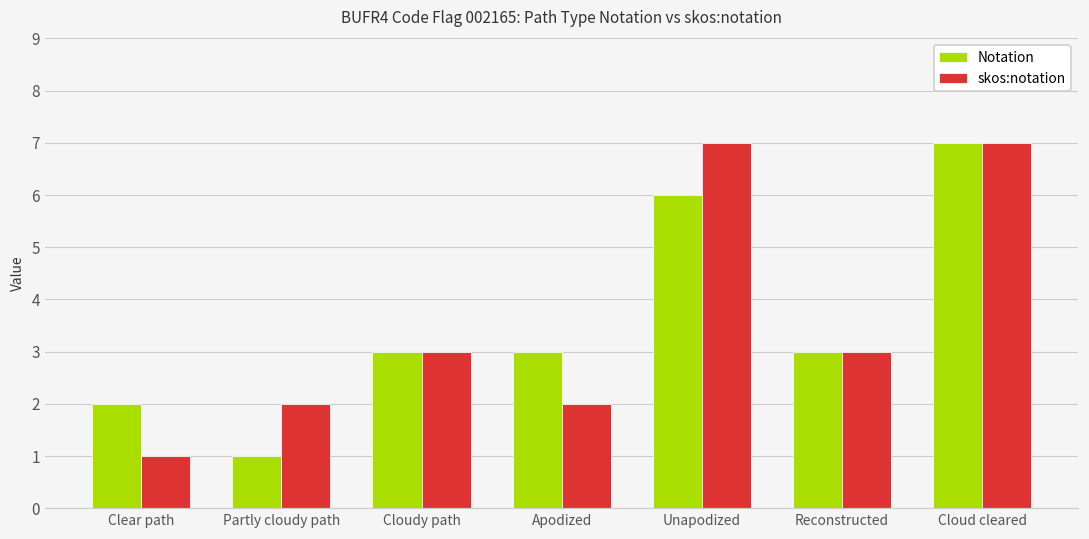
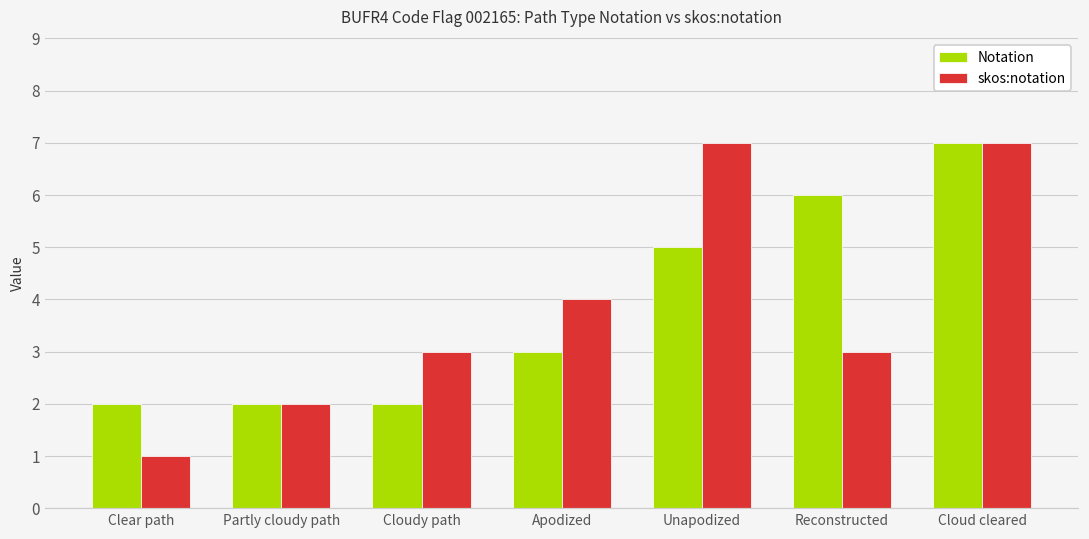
Notation, Partly cloudy path: 1 -> 2
Notation, Cloudy path: 3 -> 2
skos:notation, Apodized: 2 -> 4
Notation, Unapodized: 6 -> 5
Notation, Reconstructed: 3 -> 6
